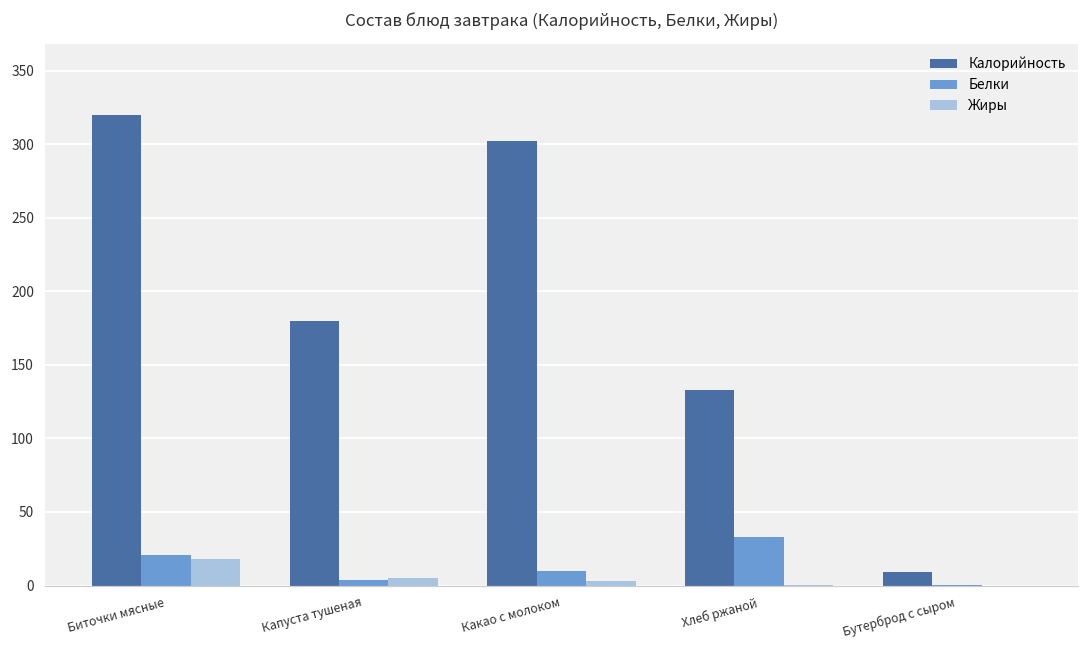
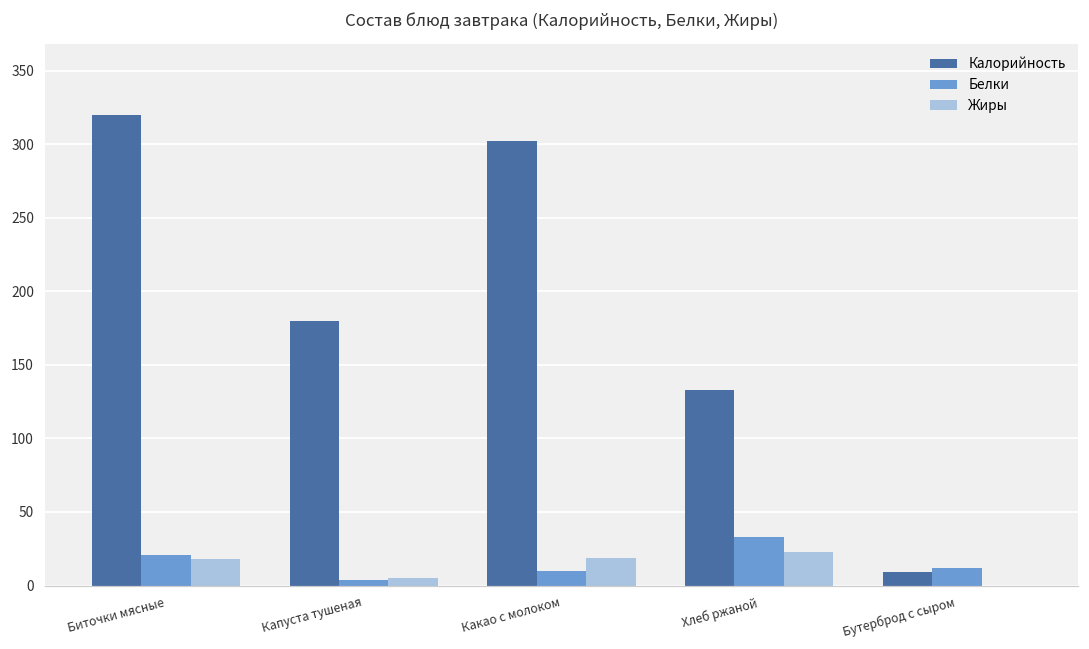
Жиры, Какао с молоком: 3 -> 19
Жиры, Хлеб ржаной: 0 -> 23
Белки, Бутерброд с сыром: 1 -> 12
